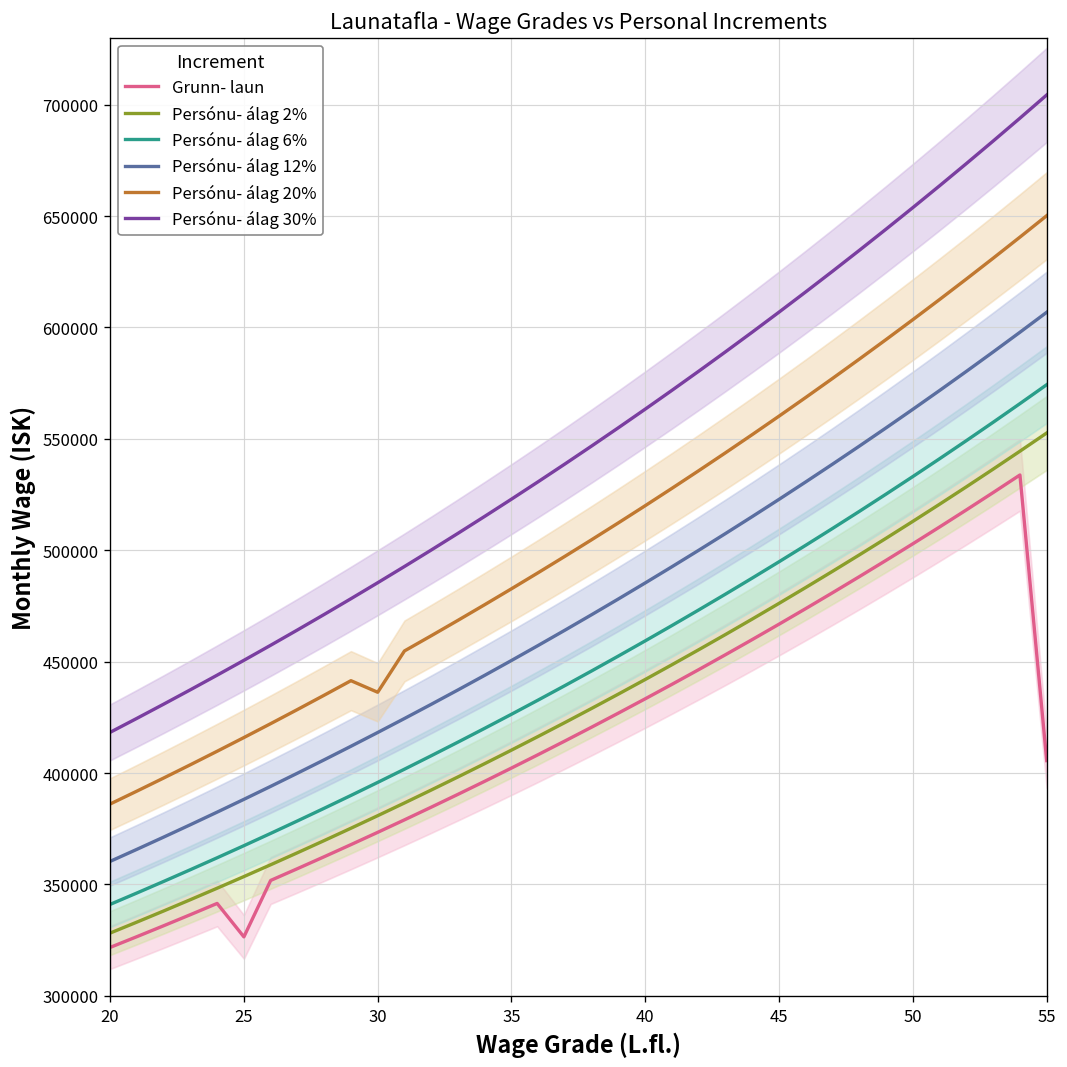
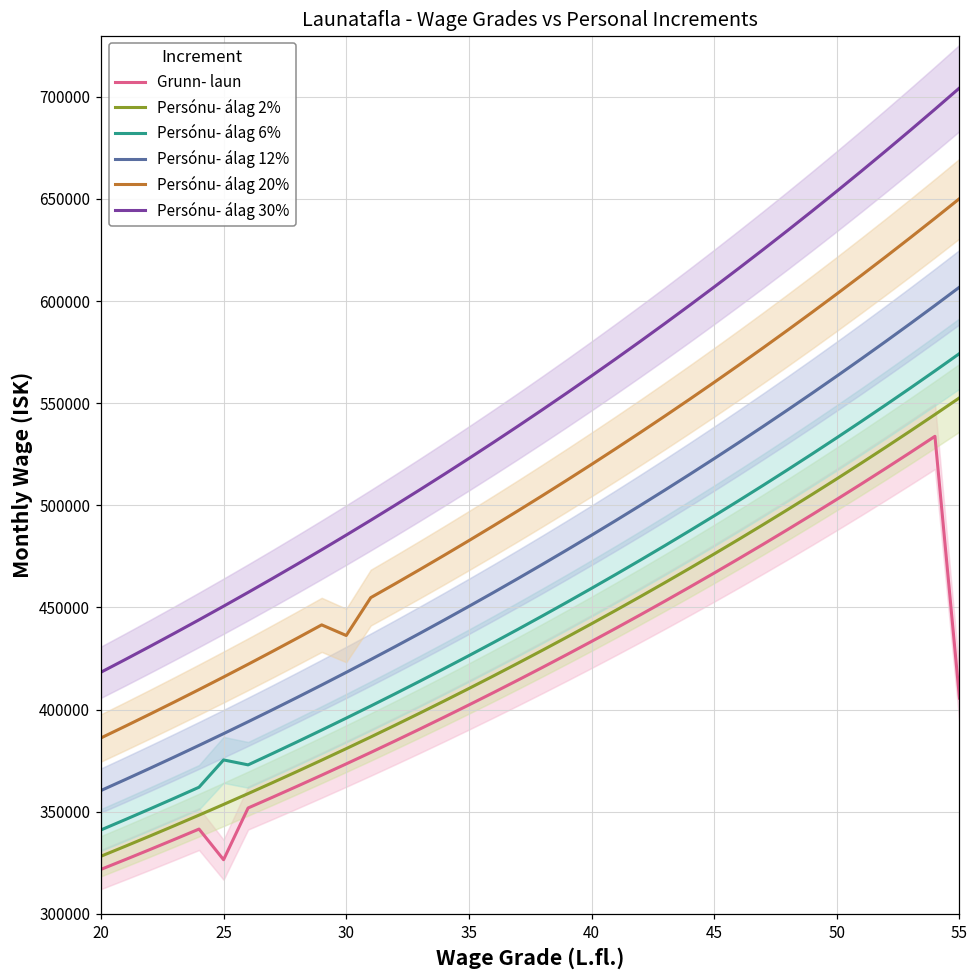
Persónu- álag 6%, 25: 367000 -> 375000
